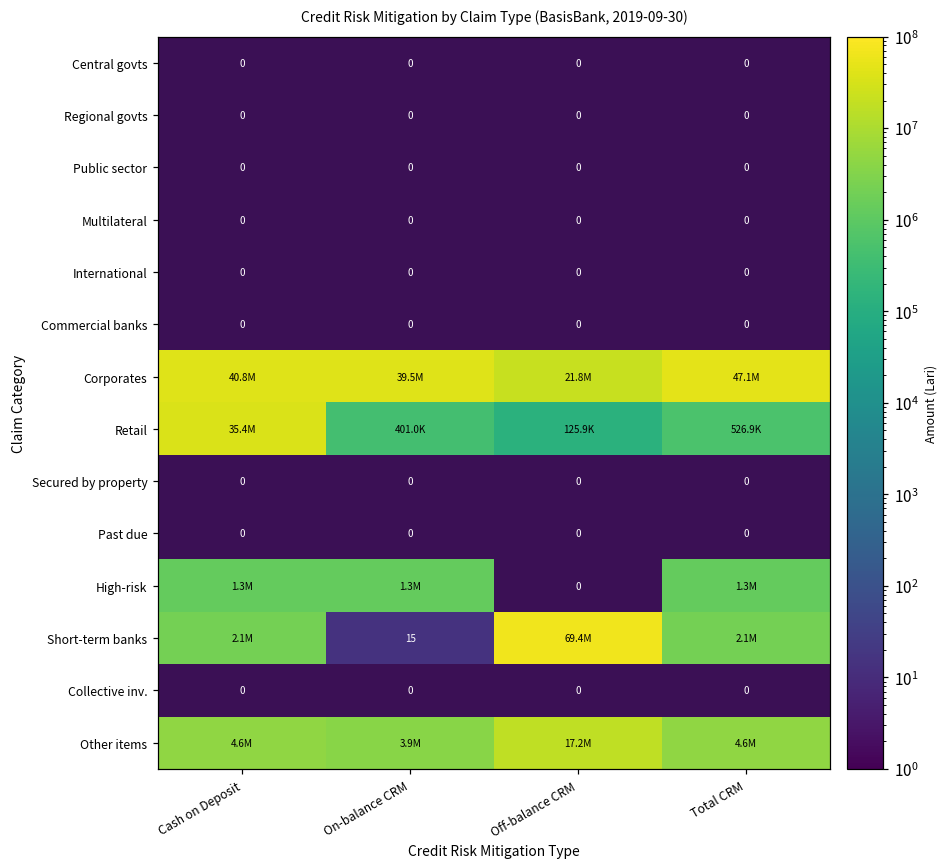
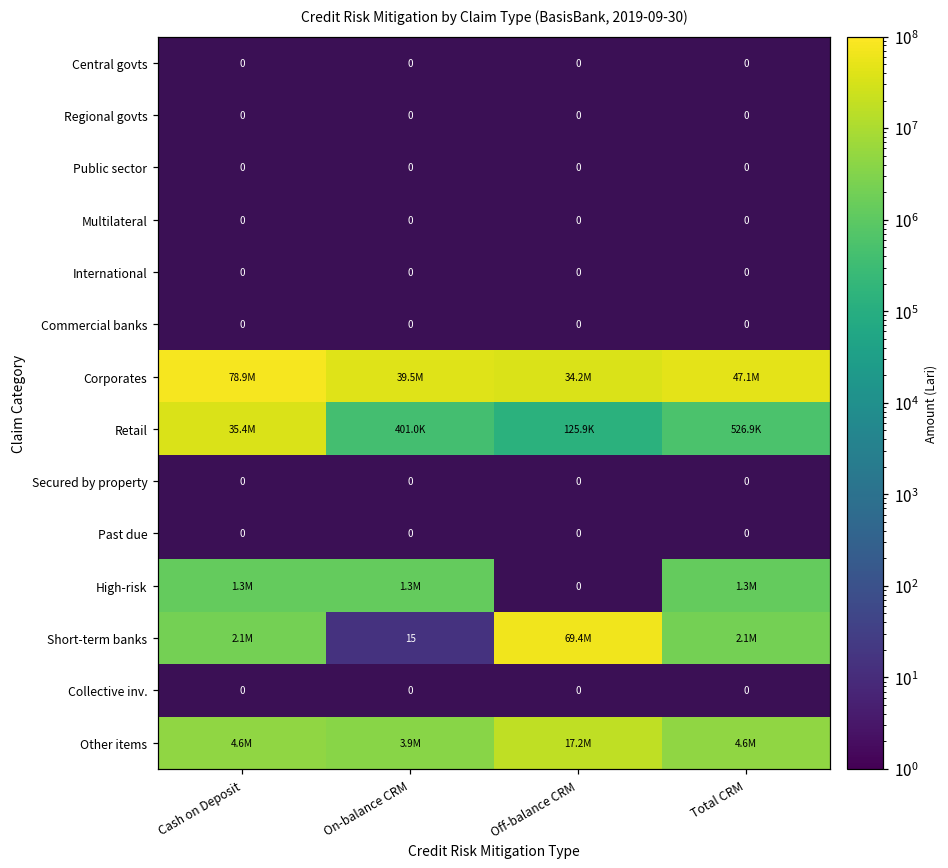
Corporates, Cash on Deposit: 40.8M -> 78.9M
Corporates, Off-balance CRM: 21.8M -> 34.2M
